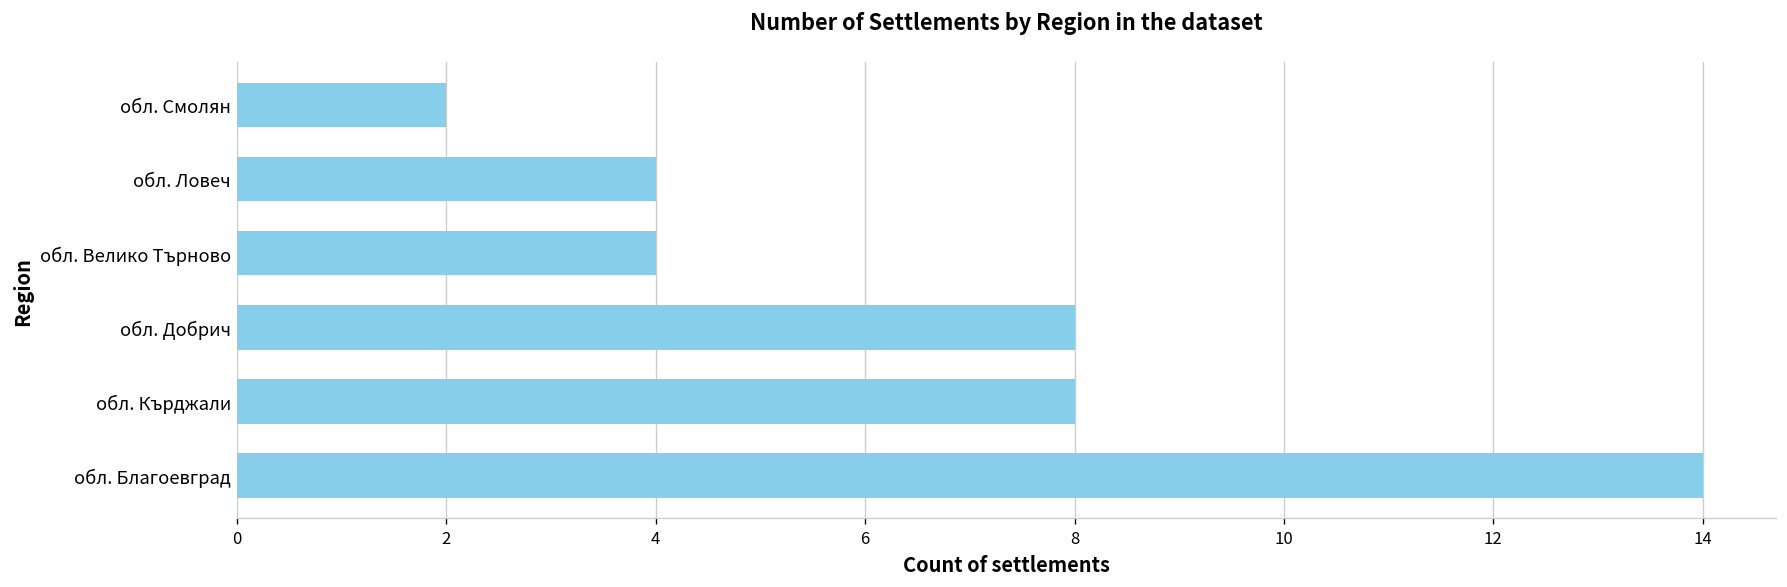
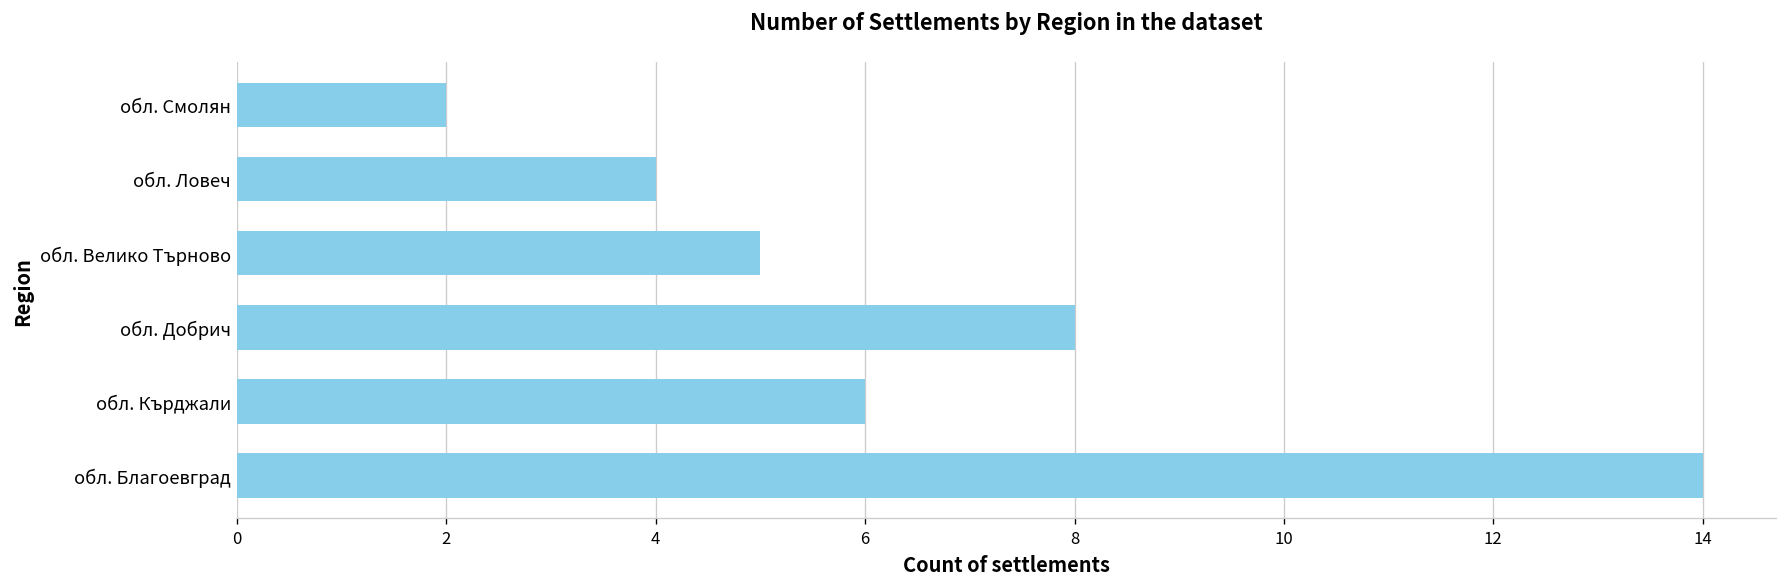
обл. Велико Търново: 4 -> 5
обл. Кърджали: 8 -> 6
